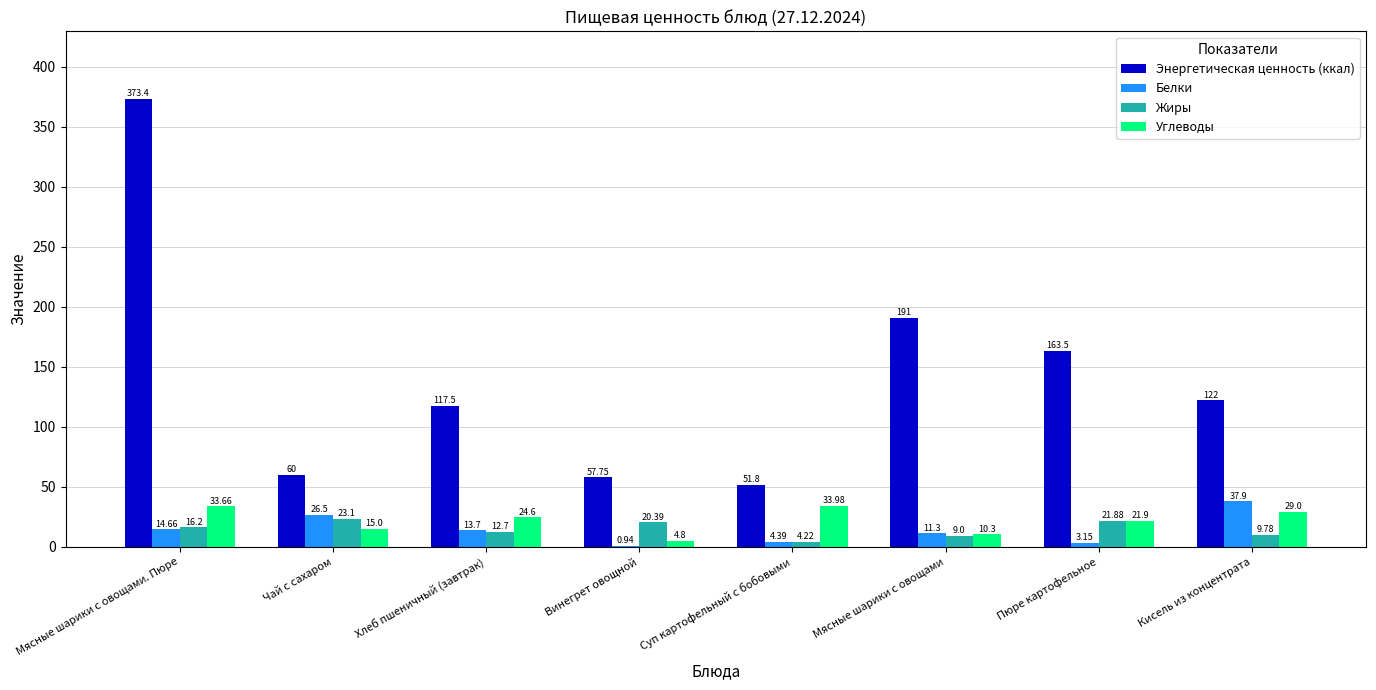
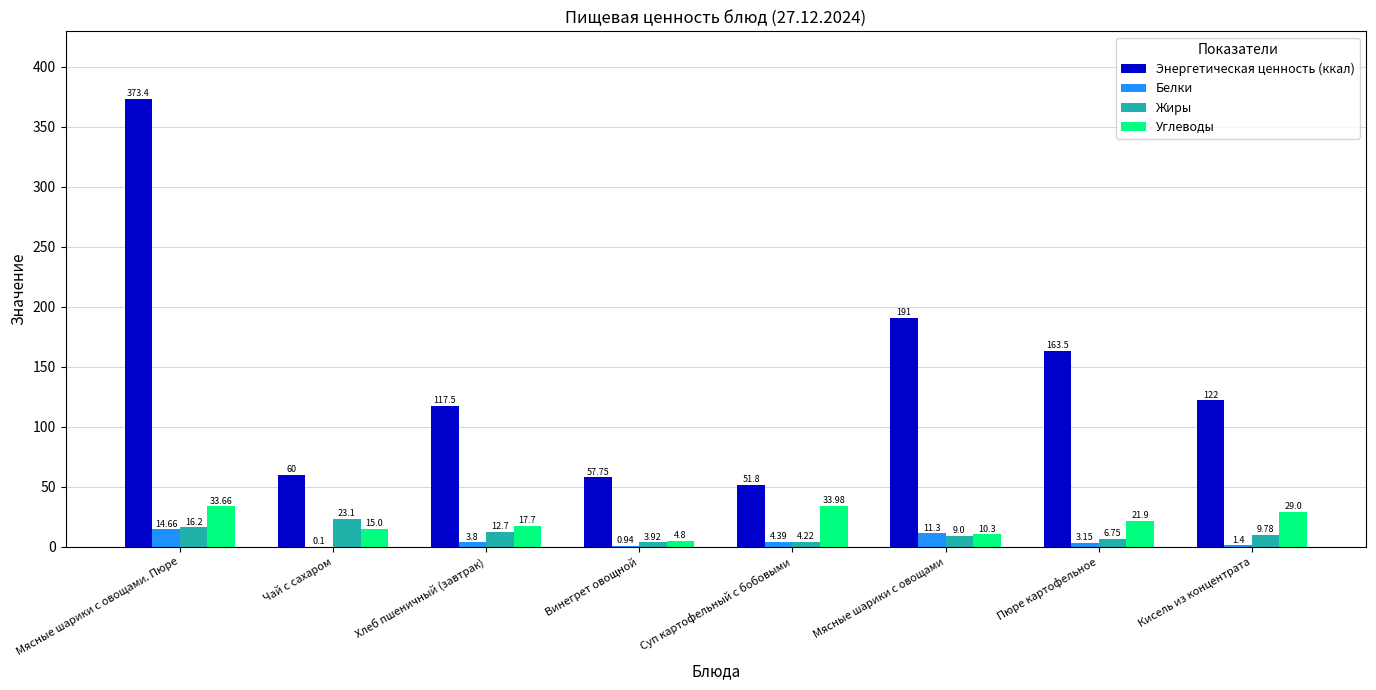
Белки, Чай с сахаром: 26.5 -> 0.1
Белки, Хлеб пшеничный (завтрак): 13.7 -> 3.8
Углеводы, Хлеб пшеничный (завтрак): 24.6 -> 17.7
Жиры, Винегрет овощной: 20.39 -> 3.92
Жиры, Пюре картофельное: 21.88 -> 6.75
Белки, Кисель из концентрата: 37.9 -> 1.4
